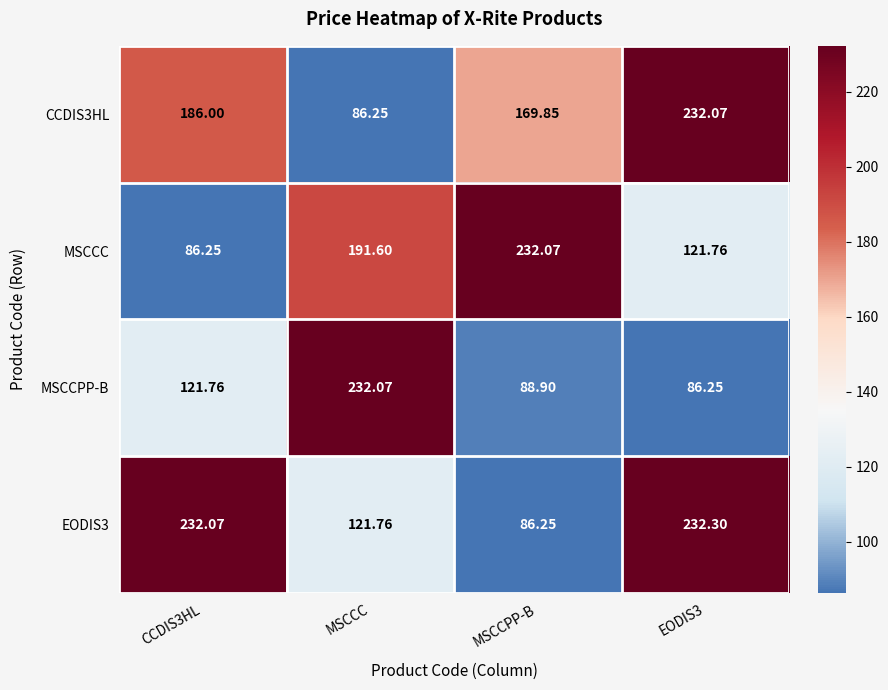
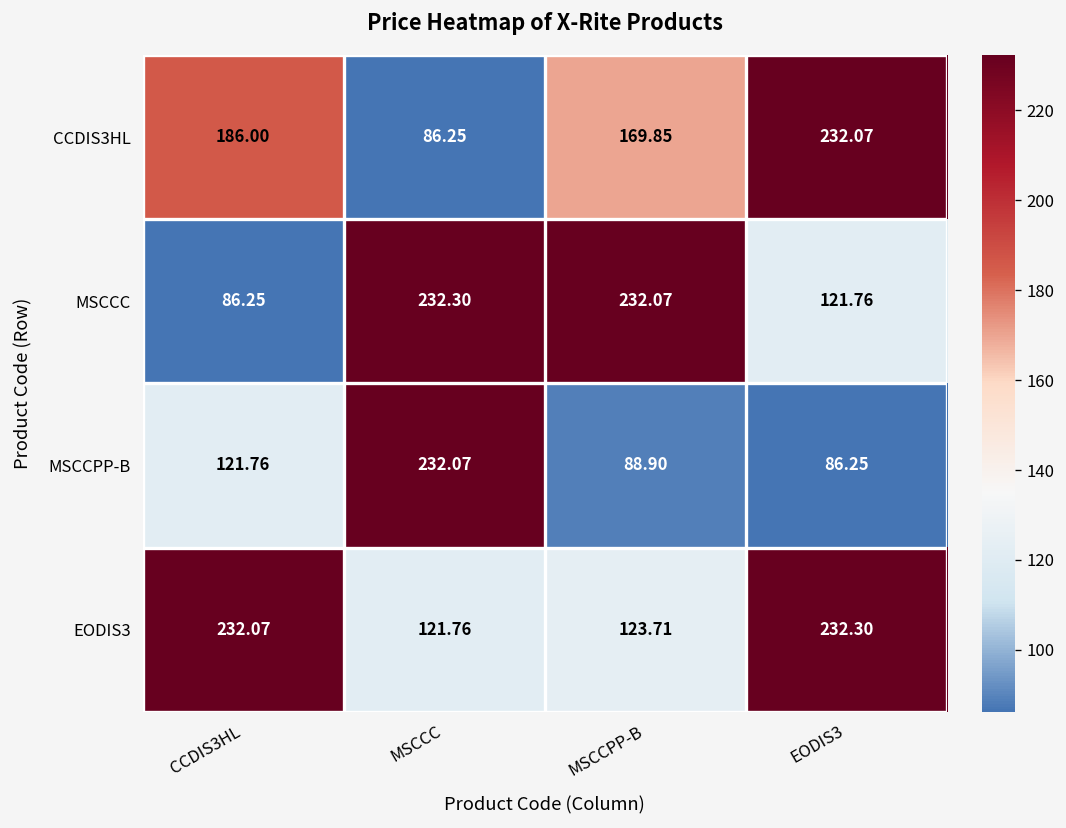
MSCCC, MSCCC: 191.60 -> 232.30
EODIS3, MSCCPP-B: 86.25 -> 123.71
